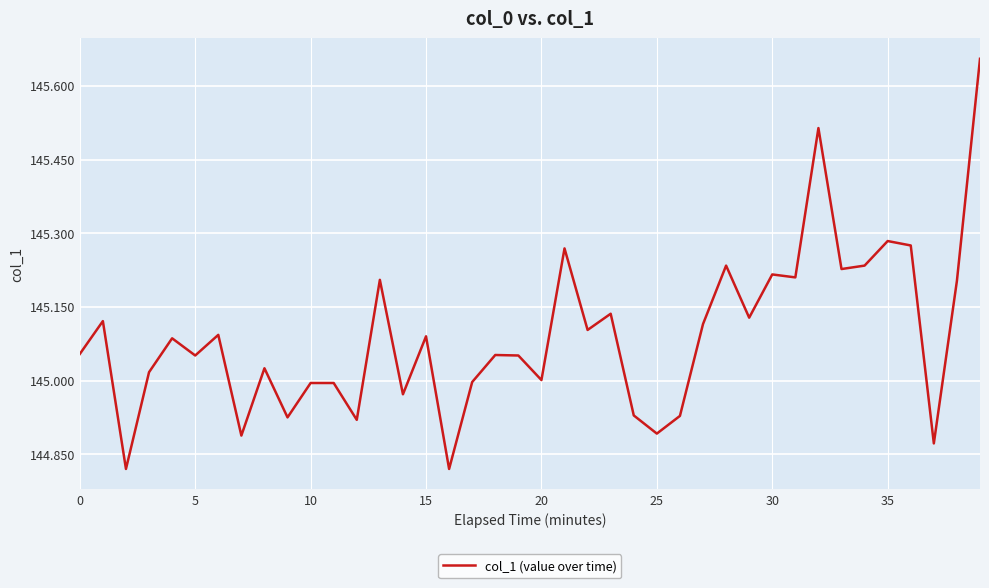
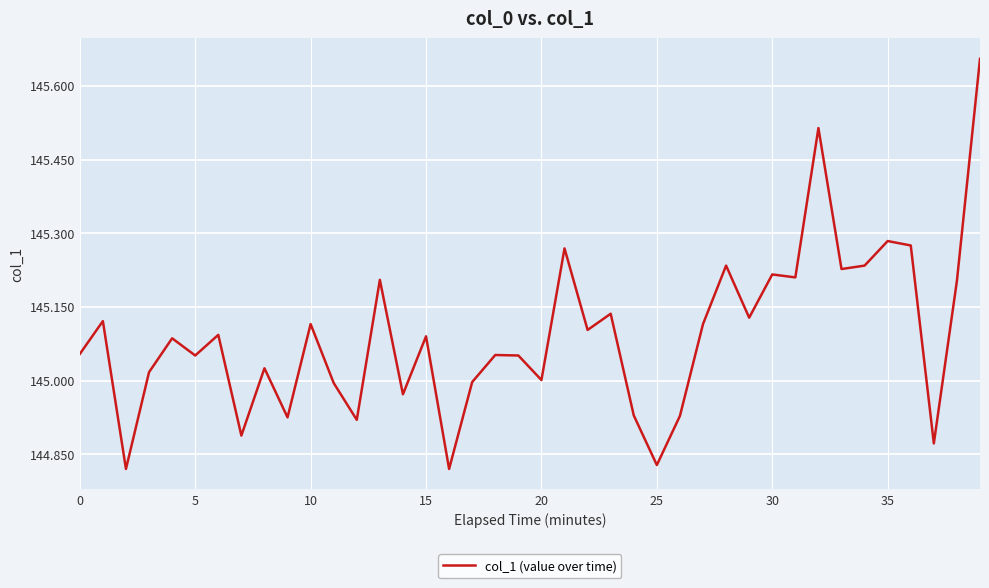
10: 145.00 -> 145.12
25: 144.89 -> 144.83
